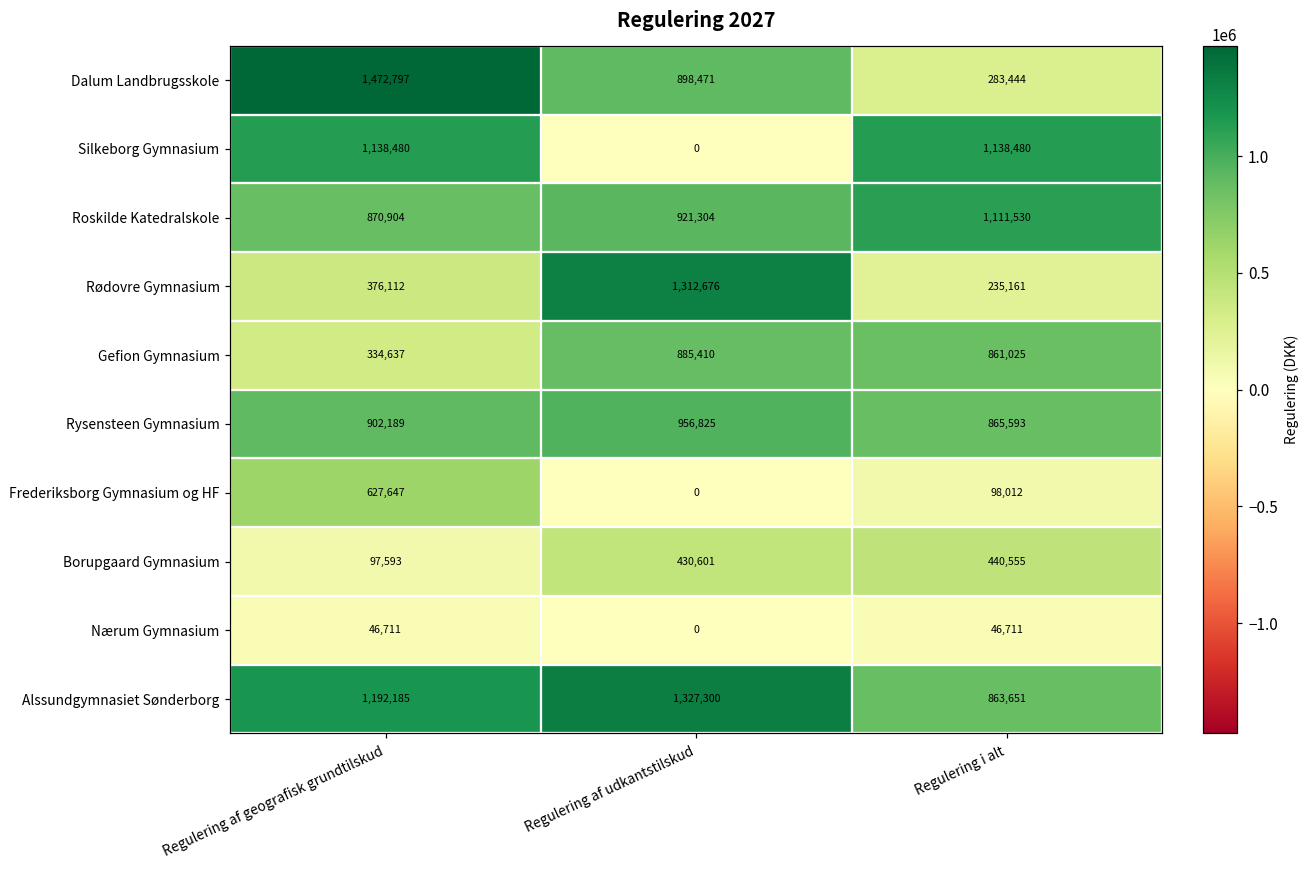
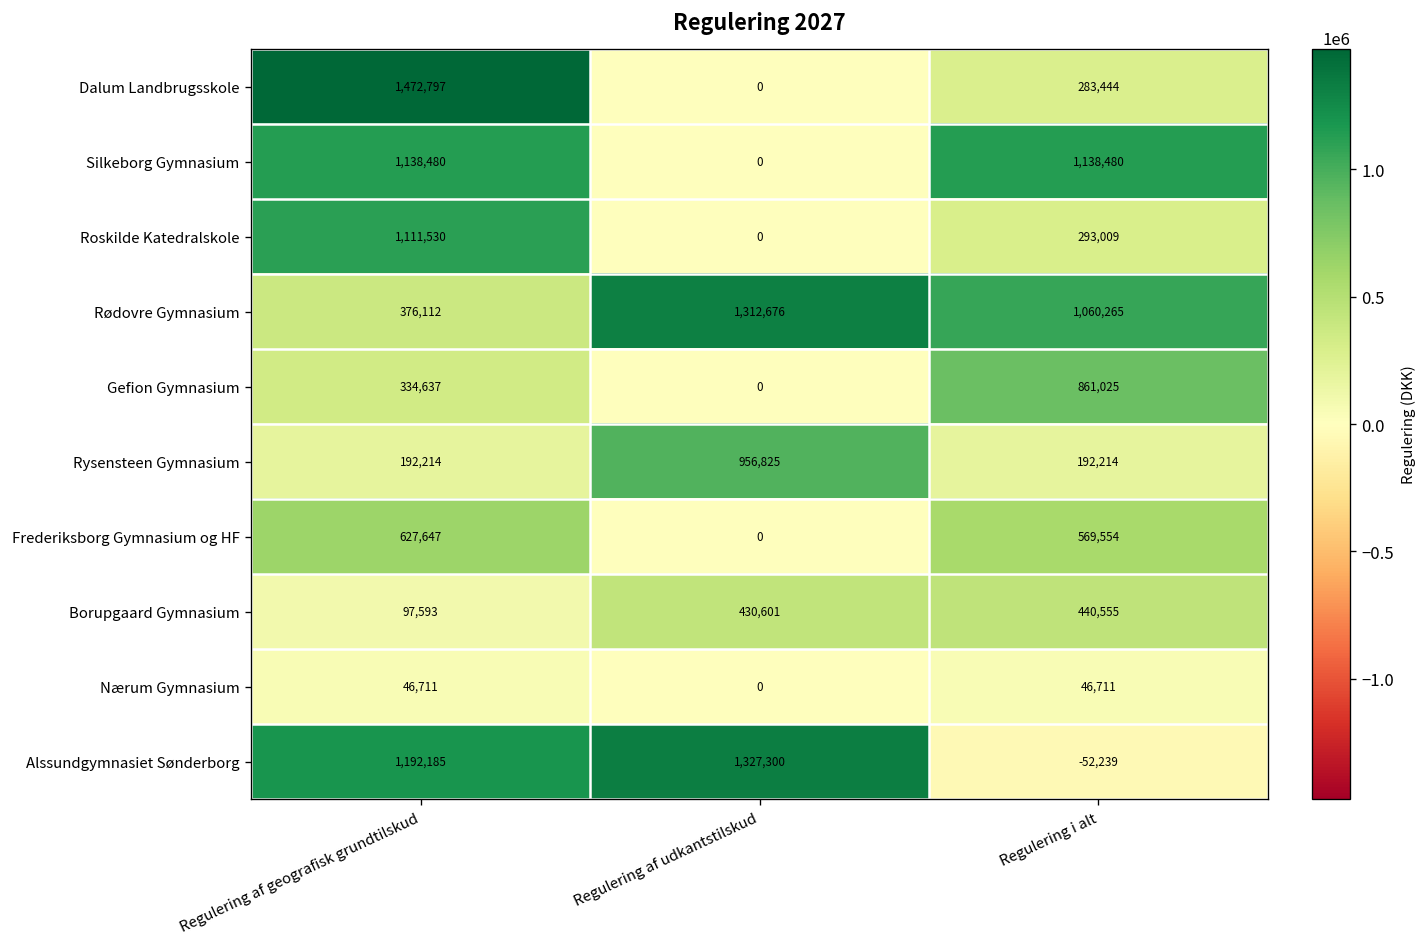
Dalum Landbrugsskole, Regulering af udkantstilskud: 898,471 -> 0
Roskilde Katedralskole, Regulering af geografisk grundtilskud: 870,904 -> 1,111,530
Roskilde Katedralskole, Regulering af udkantstilskud: 921,304 -> 0
Roskilde Katedralskole, Regulering i alt: 1,111,530 -> 293,009
Rødovre Gymnasium, Regulering i alt: 235,161 -> 1,060,265
Gefion Gymnasium, Regulering af udkantstilskud: 885,410 -> 0
Rysensteen Gymnasium, Regulering af geografisk grundtilskud: 902,189 -> 192,214
Rysensteen Gymnasium, Regulering i alt: 865,593 -> 192,214
Frederiksborg Gymnasium og HF, Regulering i alt: 98,012 -> 569,554
Alssundgymnasiet Sønderborg, Regulering i alt: 863,651 -> -52,239
